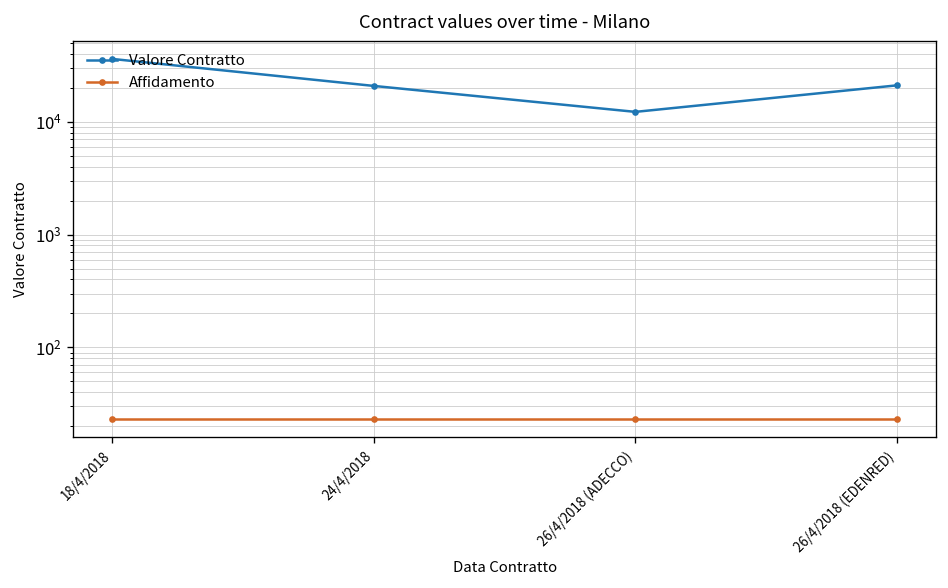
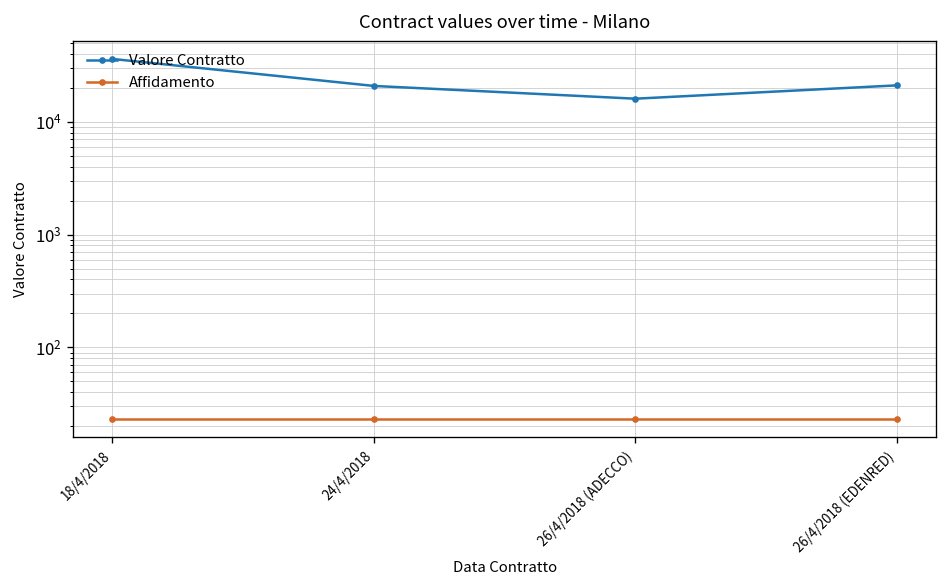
Valore Contratto, 26/4/2018 (ADECCO): 12000 -> 16000
